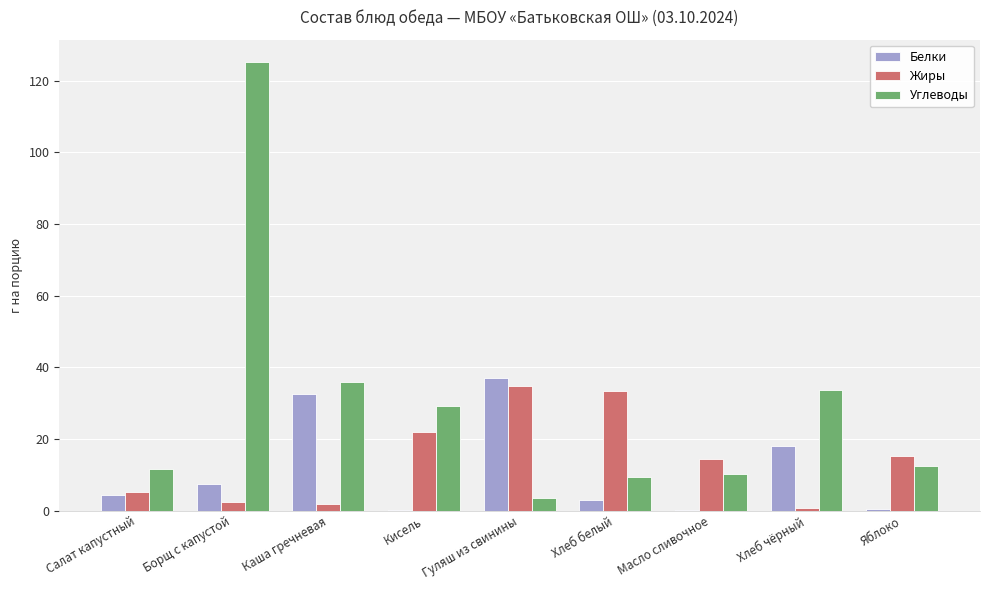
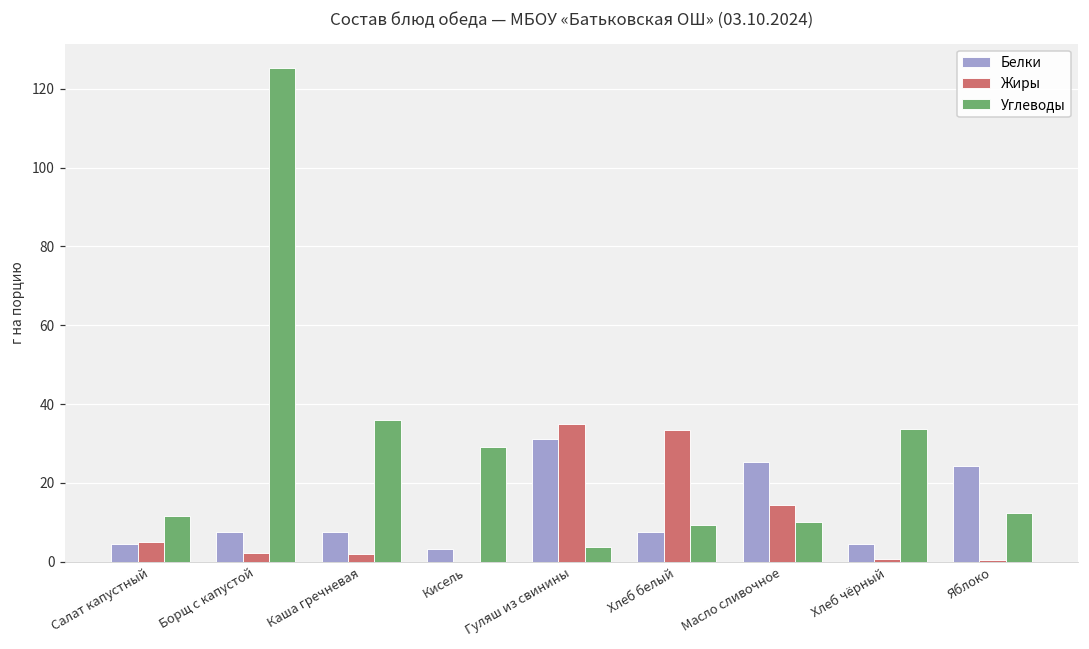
Белки, Каша гречневая: 32 -> 7
Белки, Кисель: 0 -> 3
Жиры, Кисель: 22 -> 0
Белки, Гуляш из свинины: 37 -> 31
Белки, Хлеб белый: 3 -> 8
Белки, Масло сливочное: 0 -> 25
Белки, Хлеб чёрный: 18 -> 4
Белки, Яблоко: 0 -> 24
Жиры, Яблоко: 15 -> 0
